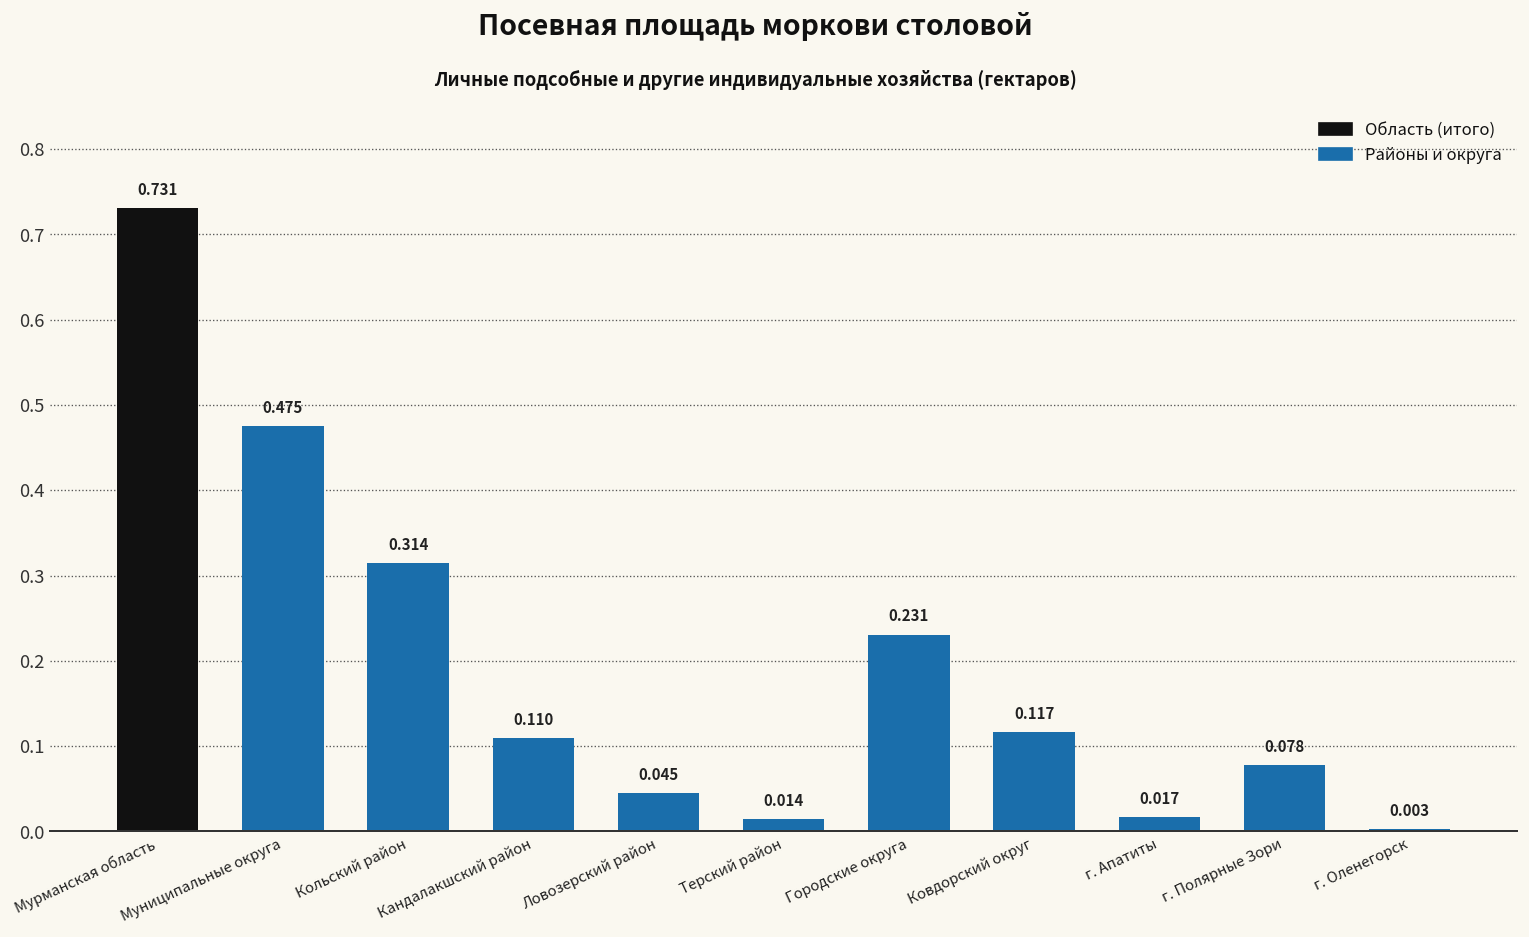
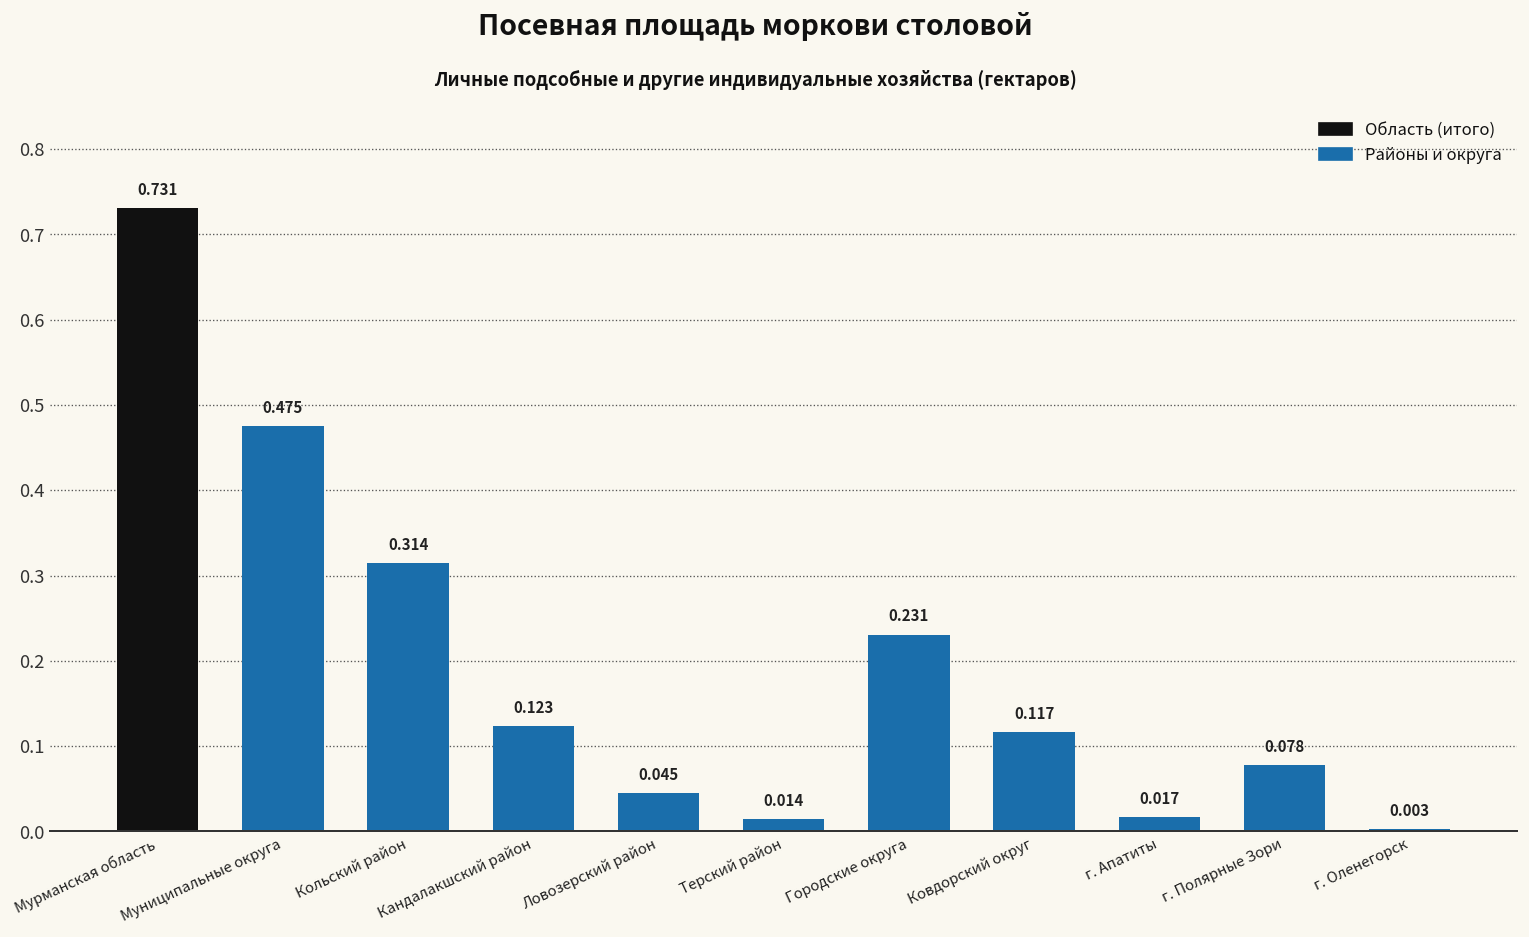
Кандалакшский район: 0.110 -> 0.123
